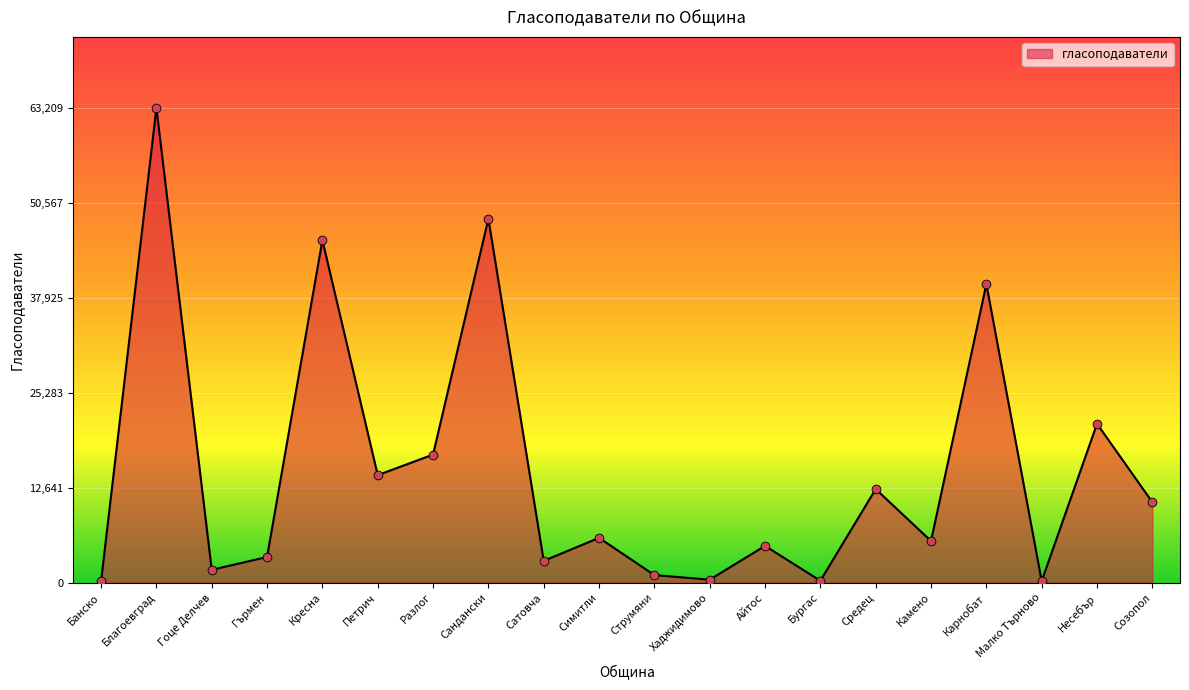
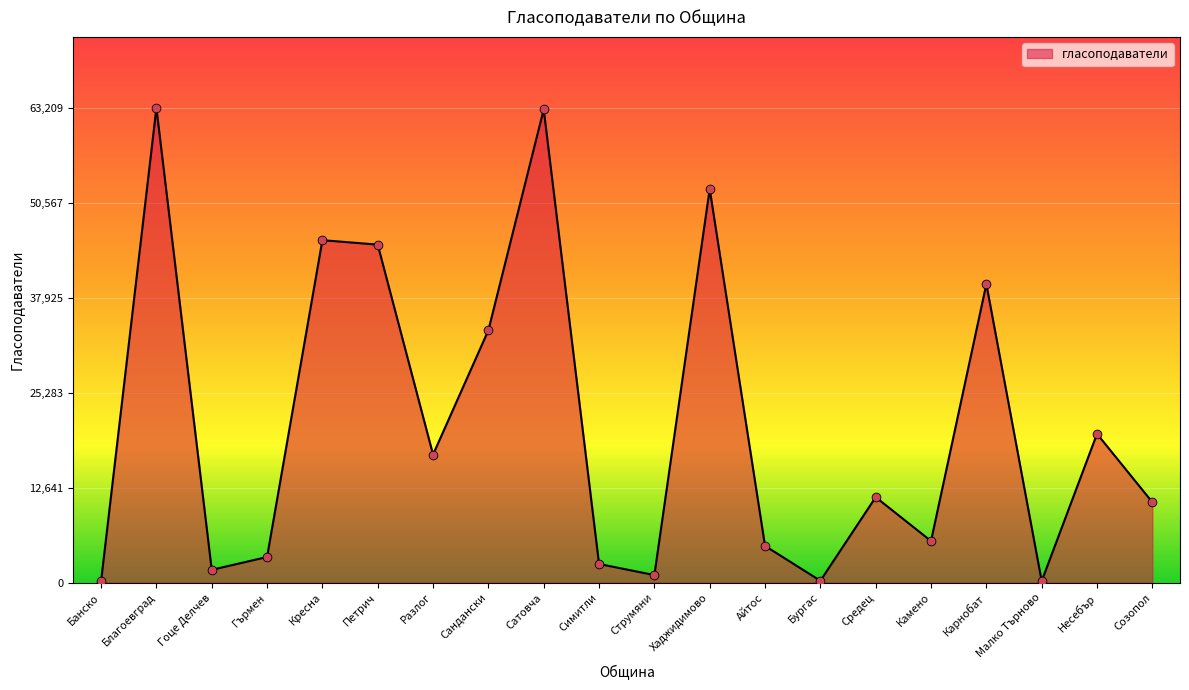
Петрич: 14,000 -> 45,000
Сандански: 48,000 -> 34,000
Сатовча: 3,000 -> 63,000
Симитли: 6,000 -> 2,000
Хаджидимово: 0 -> 52,000
Средец: 12,000 -> 11,000
Несебър: 21,000 -> 20,000
